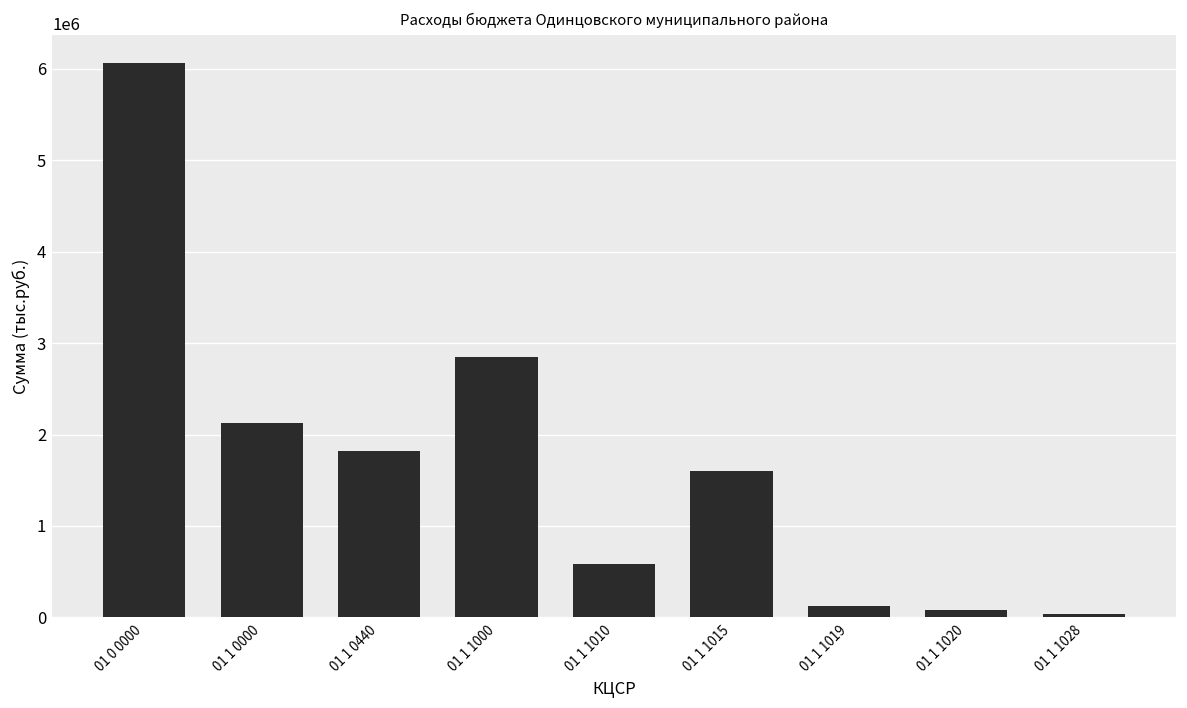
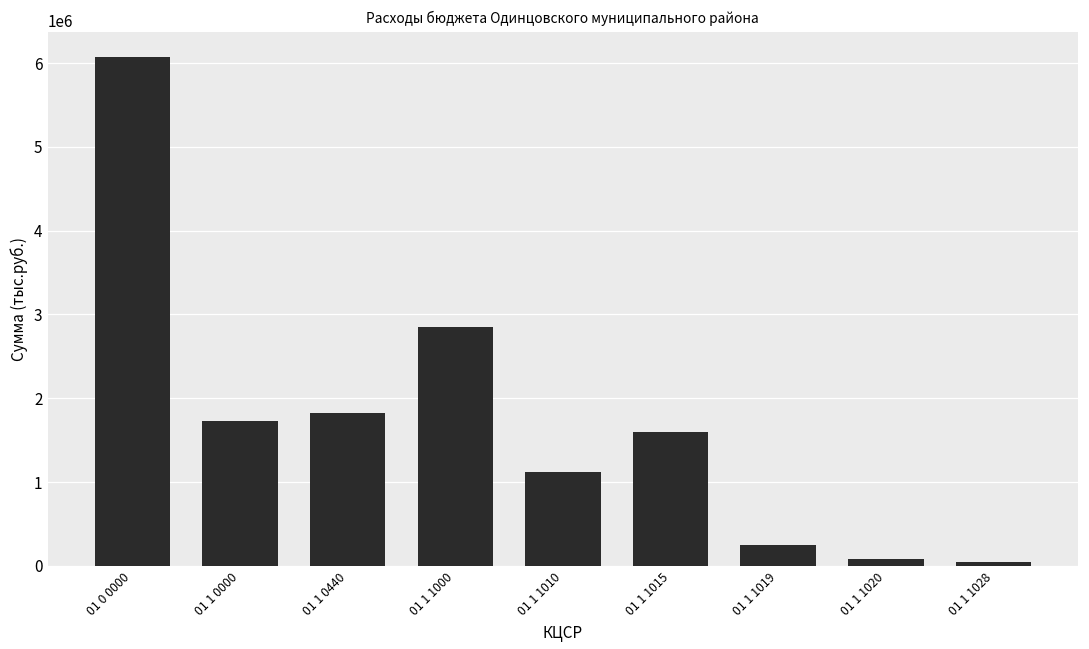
01 1 0000: 2100000 -> 1700000
01 1 1010: 600000 -> 1100000
01 1 1019: 100000 -> 200000
